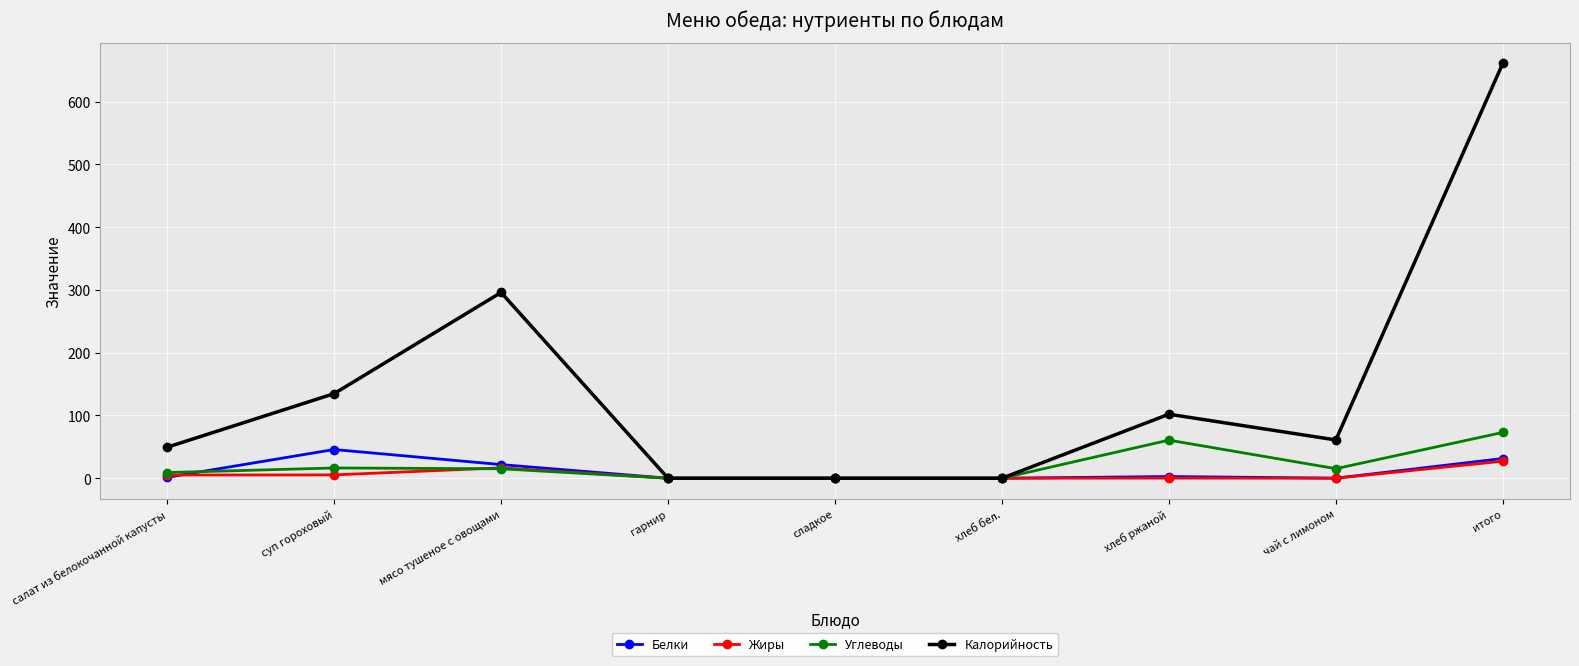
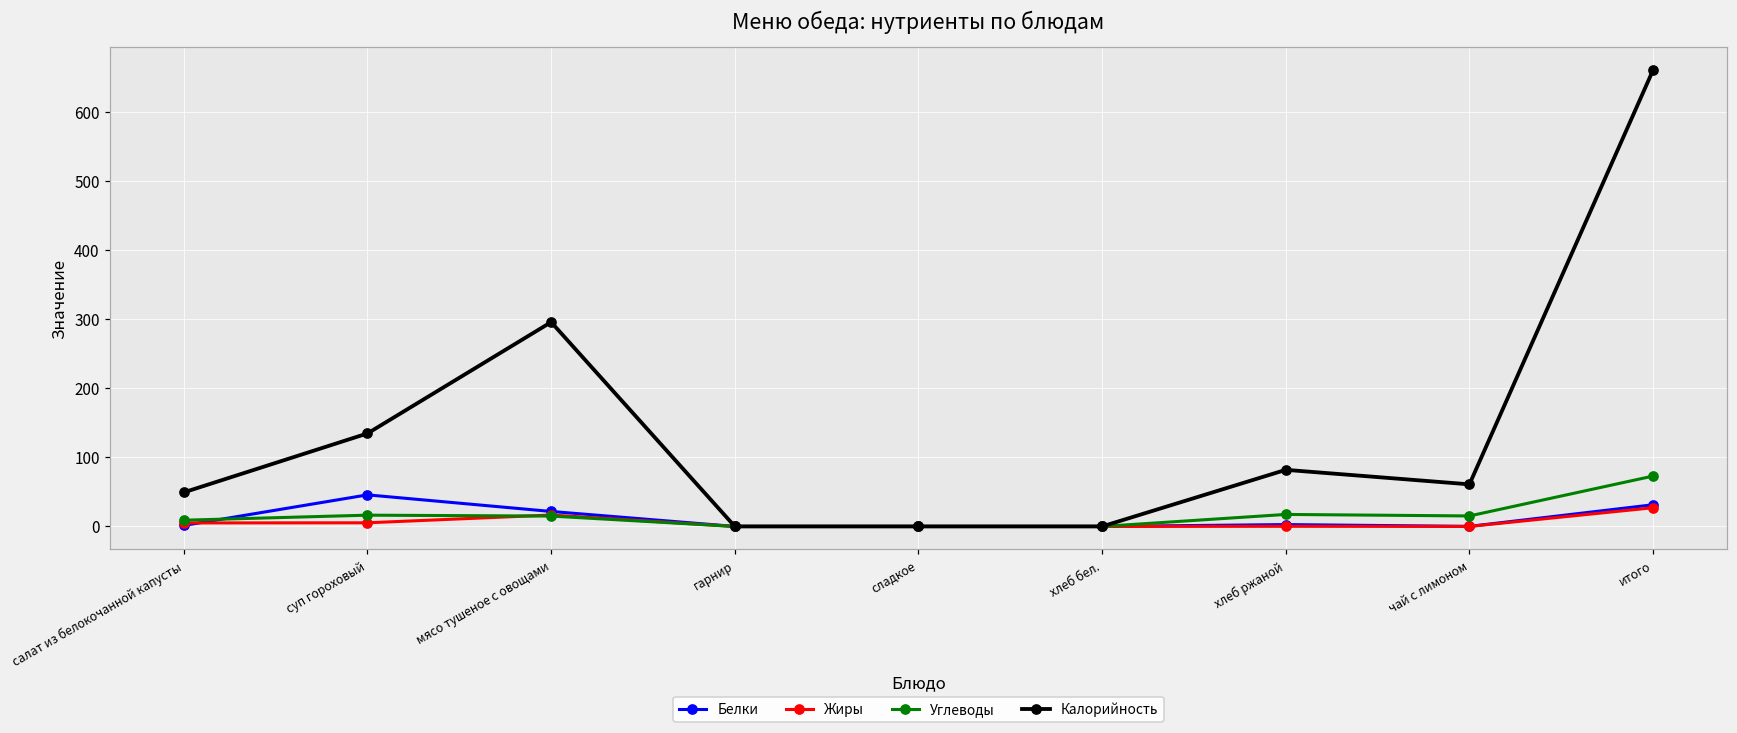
Углеводы, хлеб ржаной: 60 -> 20
Калорийность, хлеб ржаной: 100 -> 80
